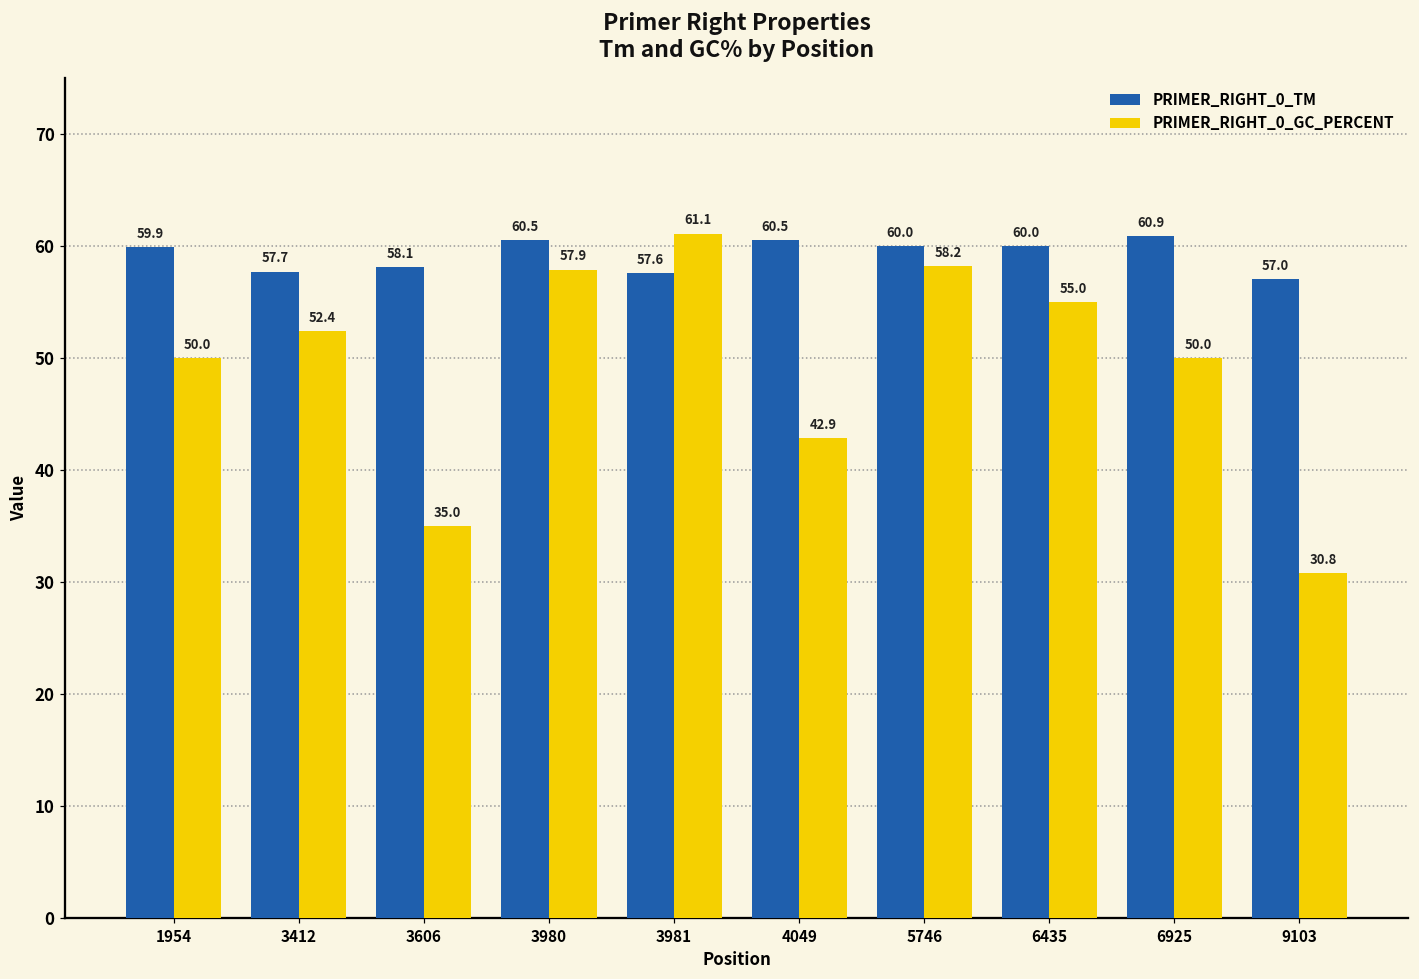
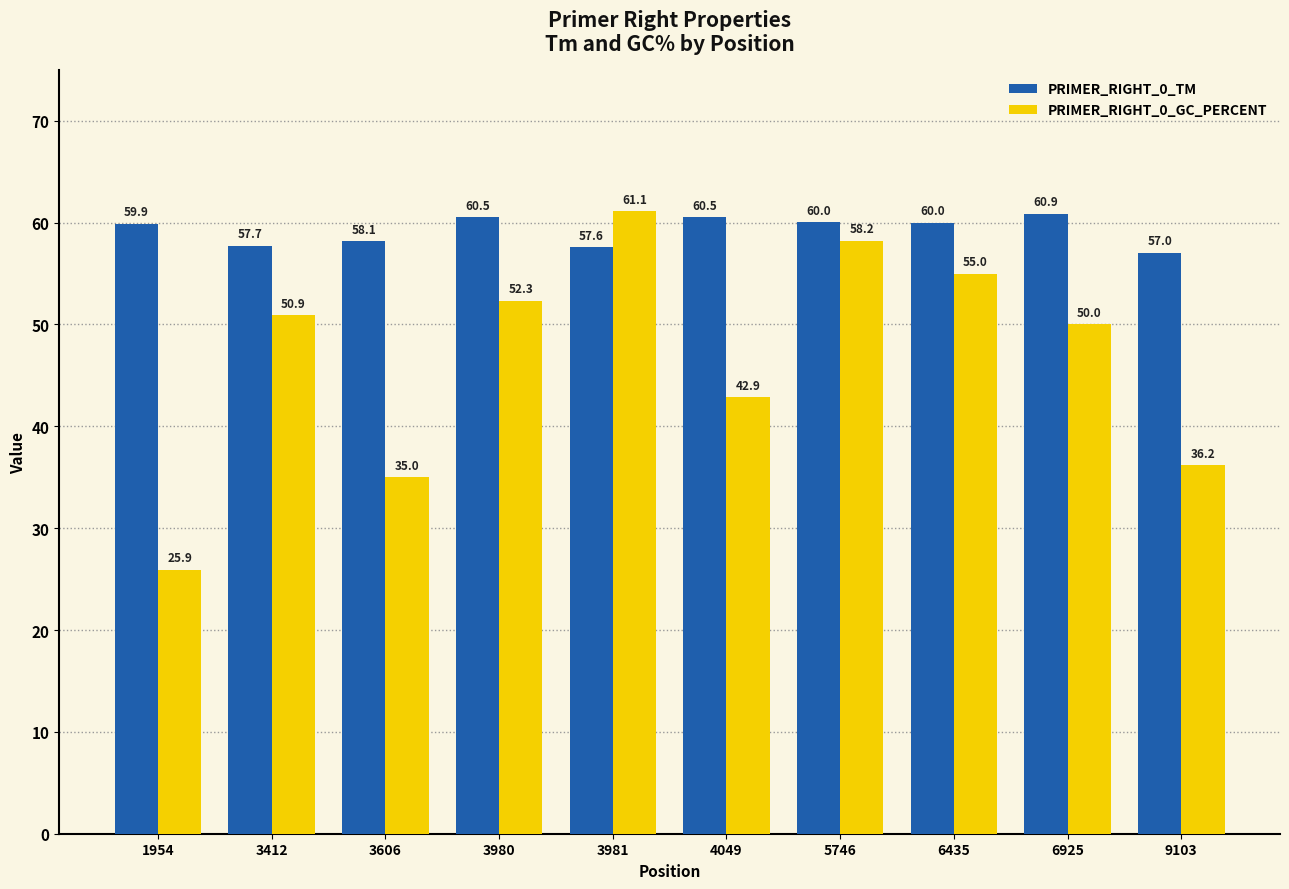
PRIMER_RIGHT_0_GC_PERCENT, 1954: 50.0 -> 25.9
PRIMER_RIGHT_0_GC_PERCENT, 3412: 52.4 -> 50.9
PRIMER_RIGHT_0_GC_PERCENT, 3980: 57.9 -> 52.3
PRIMER_RIGHT_0_GC_PERCENT, 9103: 30.8 -> 36.2
